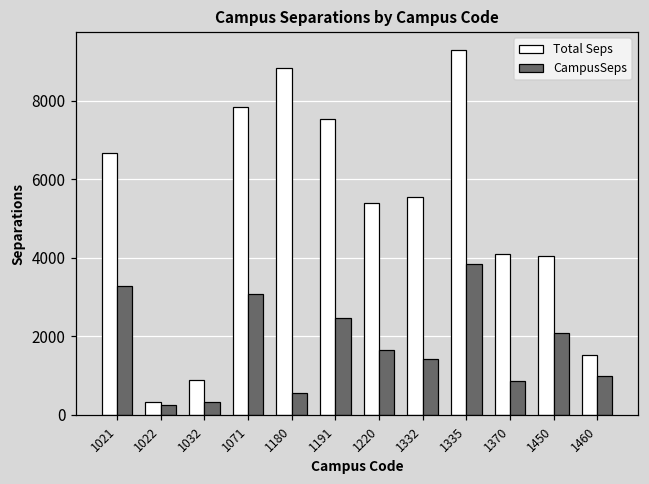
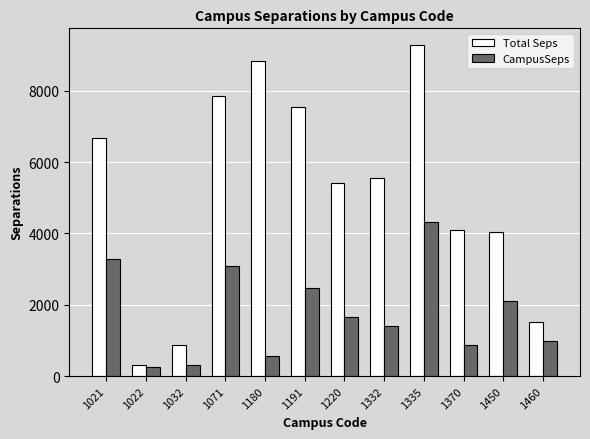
CampusSeps, 1335: 3800 -> 4300
